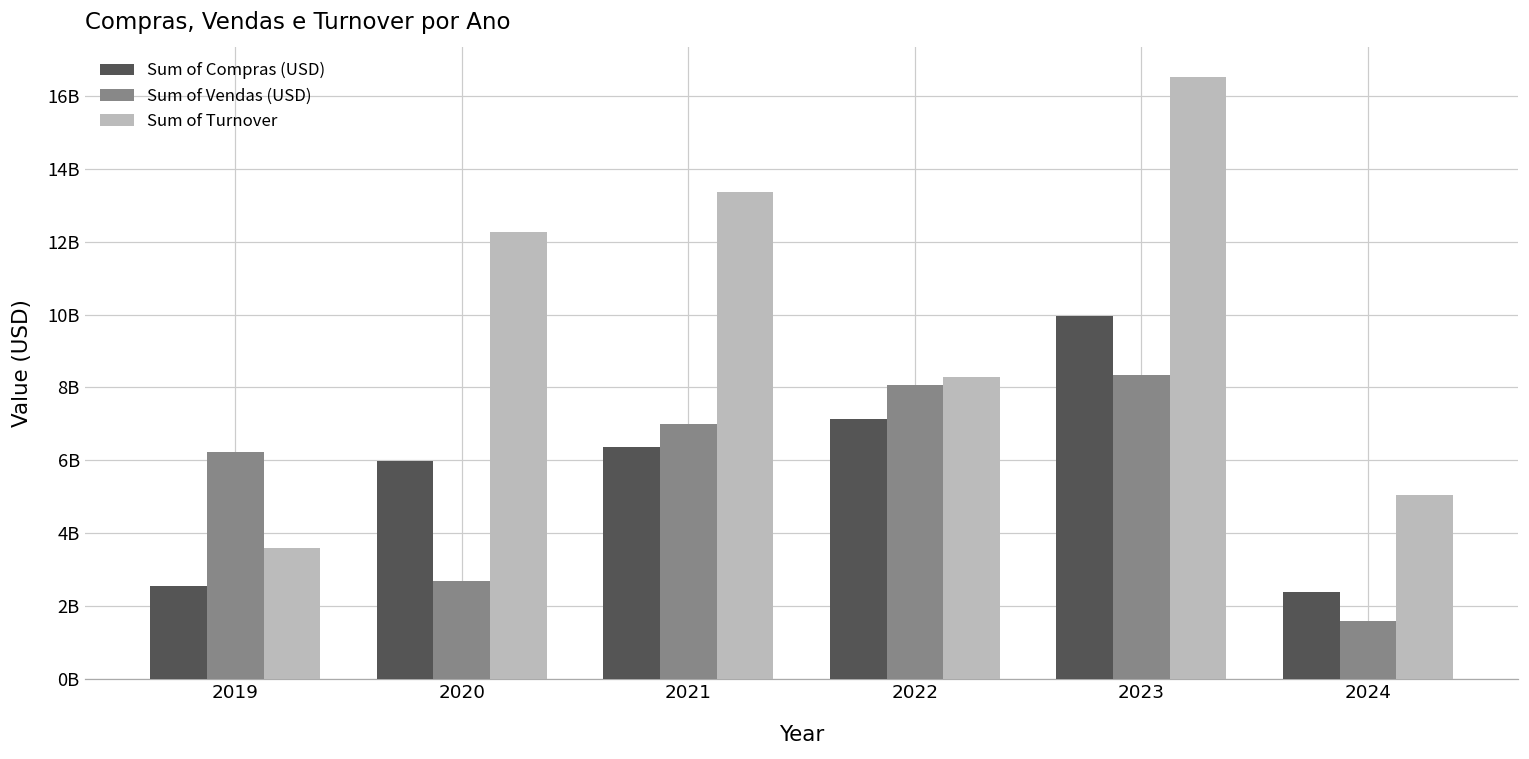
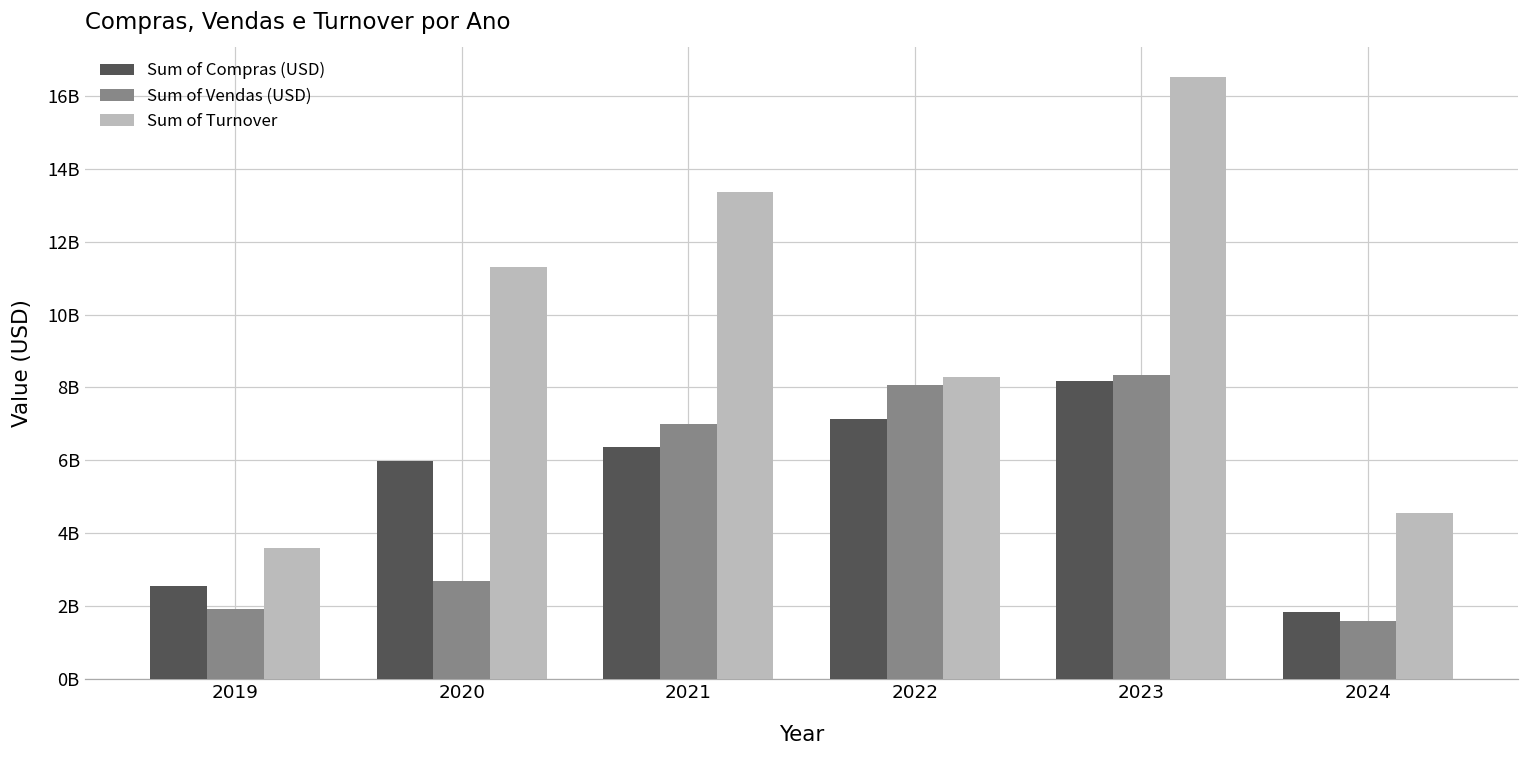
Sum of Vendas (USD), 2019: 6200000000 -> 1900000000
Sum of Turnover, 2020: 12300000000 -> 11300000000
Sum of Compras (USD), 2023: 10000000000 -> 8200000000
Sum of Compras (USD), 2024: 2400000000 -> 1800000000
Sum of Turnover, 2024: 5100000000 -> 4600000000
